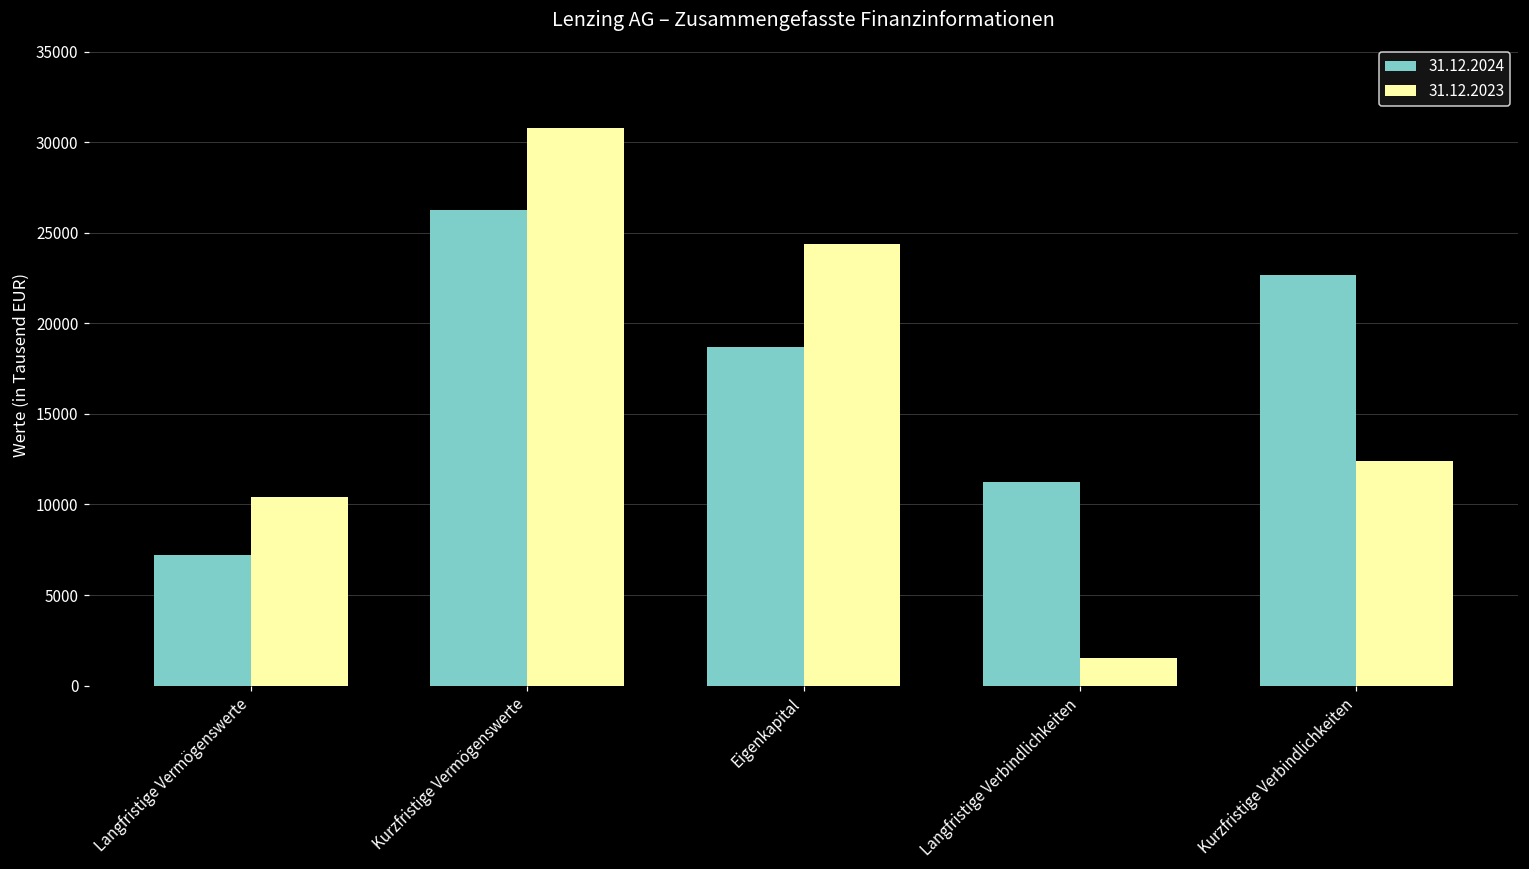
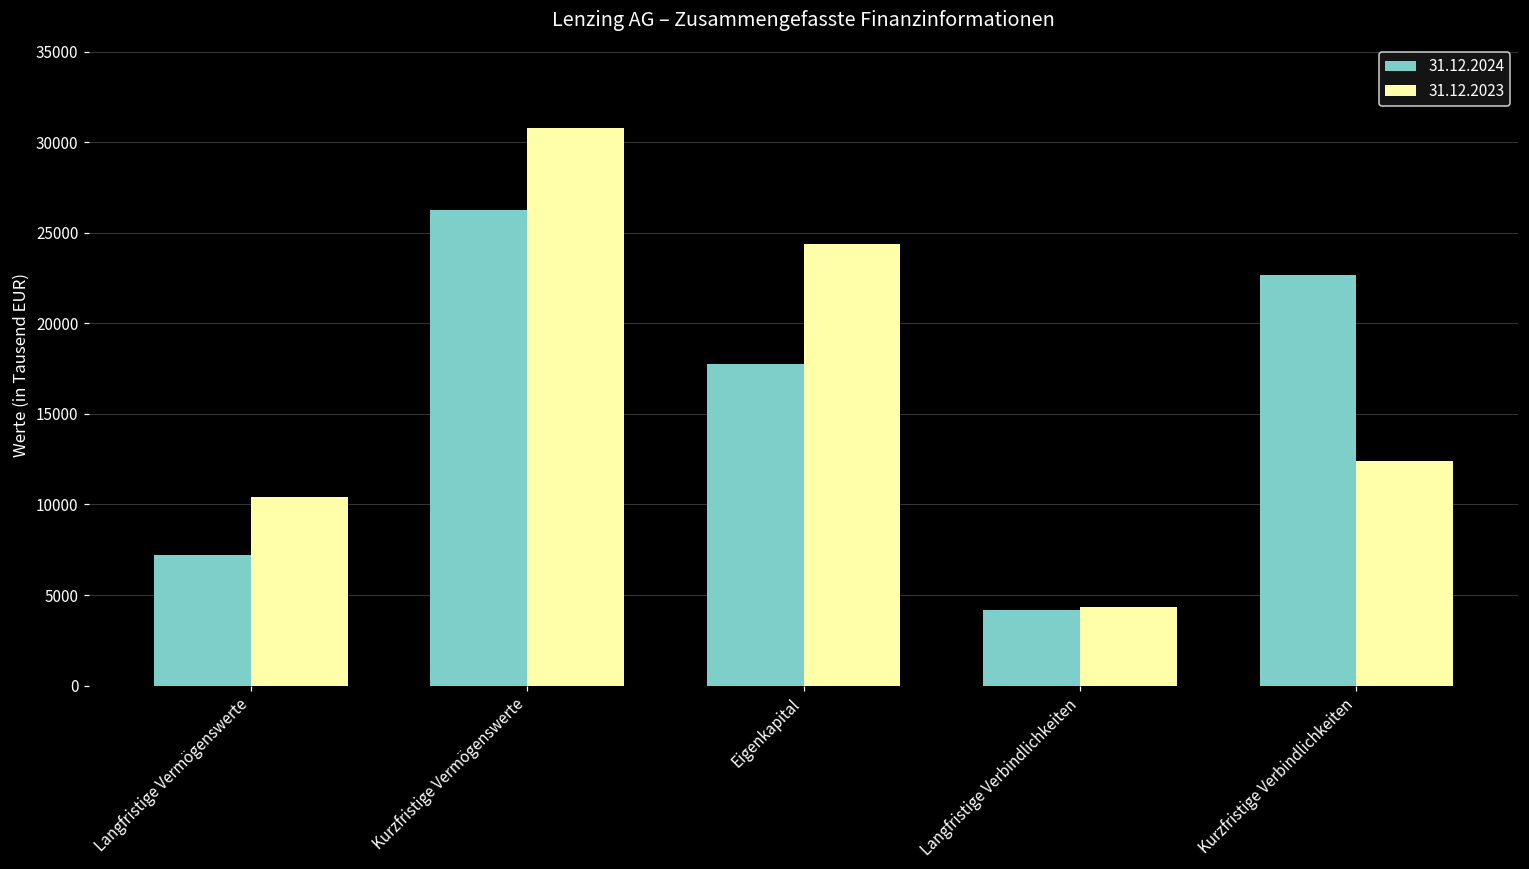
31.12.2024, Eigenkapital: 18700 -> 17700
31.12.2024, Langfristige Verbindlichkeiten: 11200 -> 4200
31.12.2023, Langfristige Verbindlichkeiten: 1500 -> 4400
